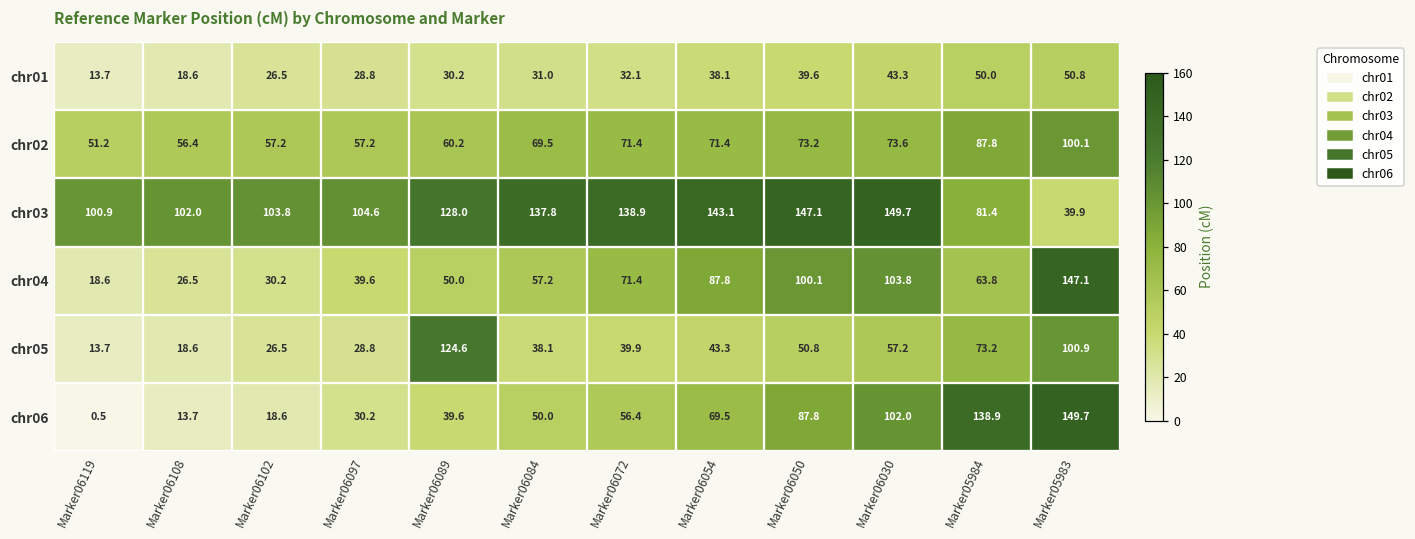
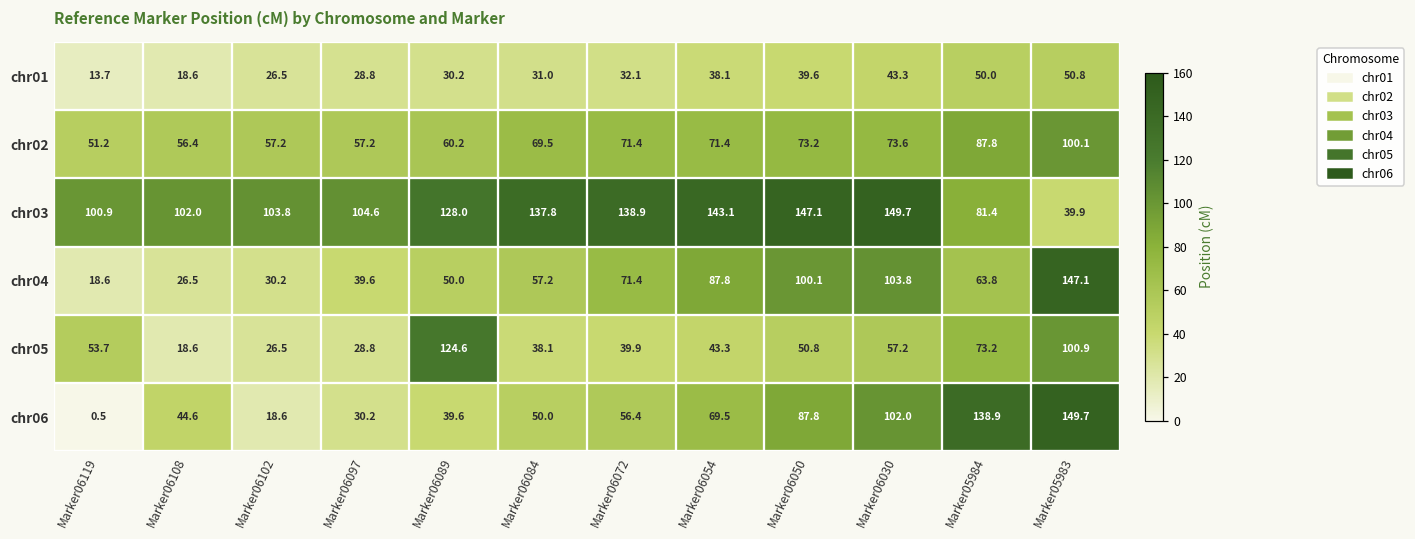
chr05, Marker06119: 13.7 -> 53.7
chr06, Marker06108: 13.7 -> 44.6
